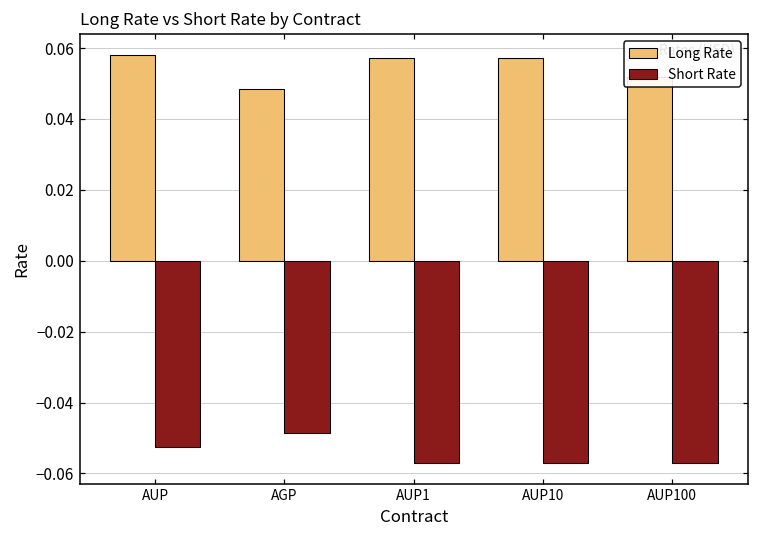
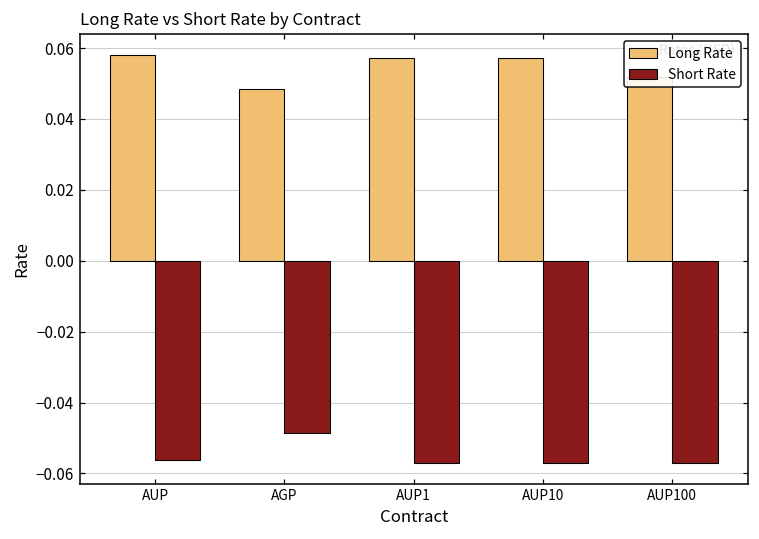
Short Rate, AUP: -0.053 -> -0.056
